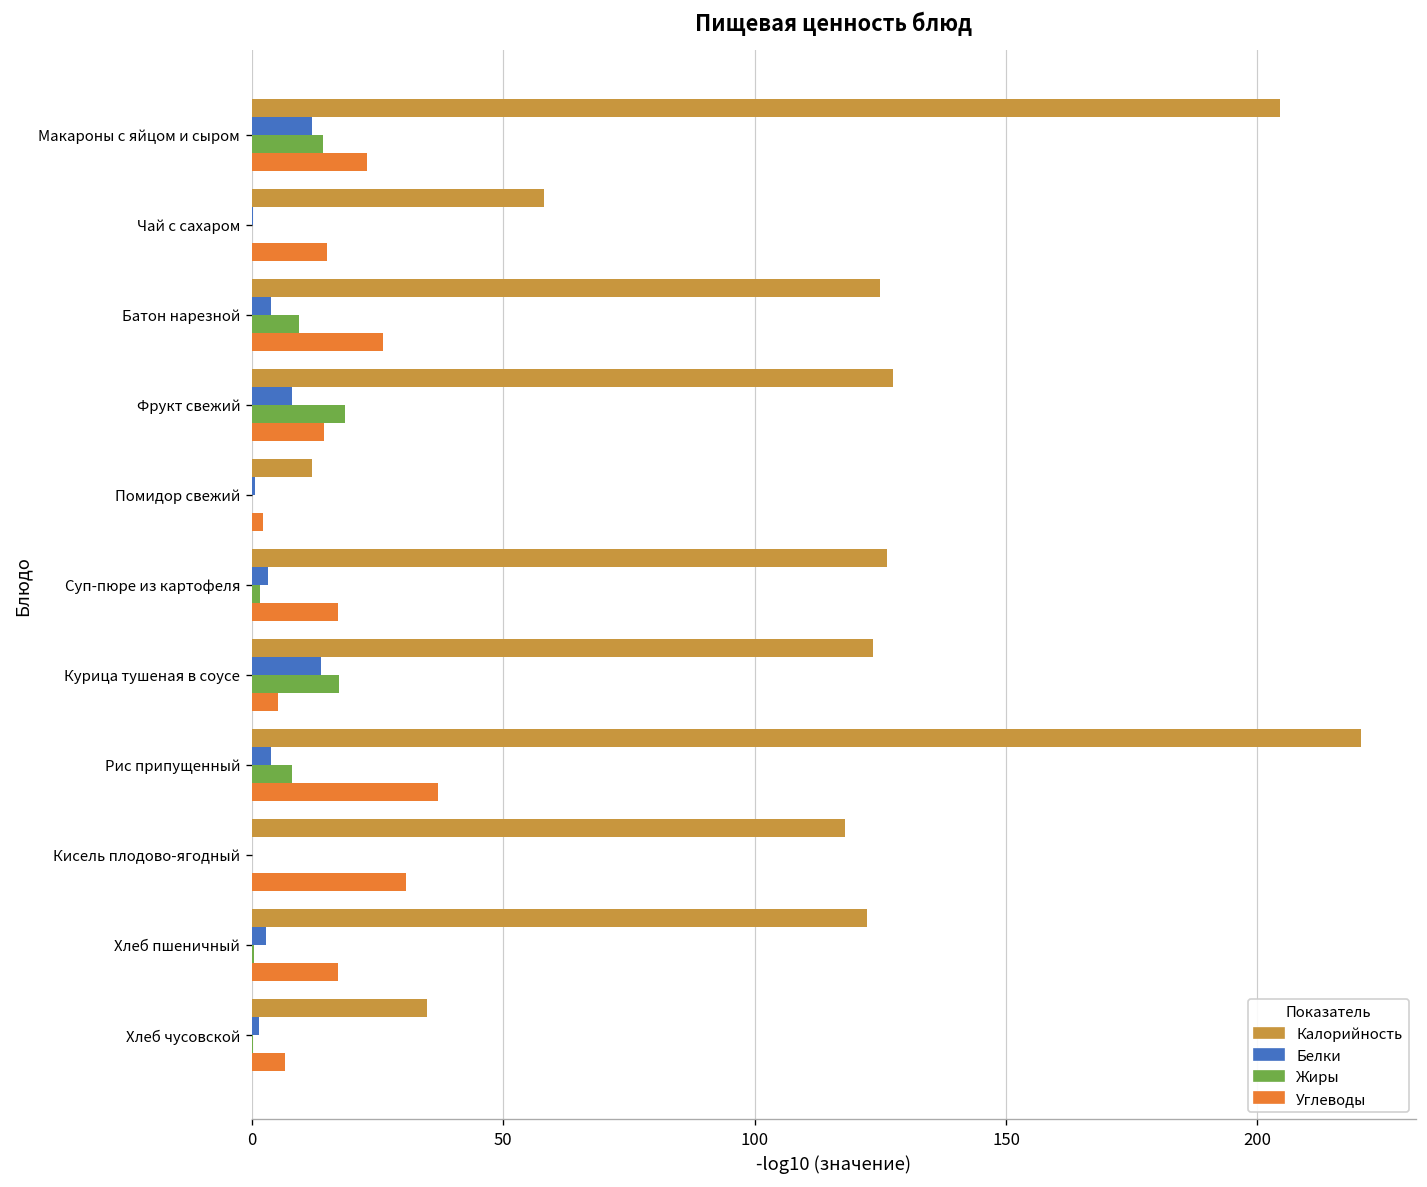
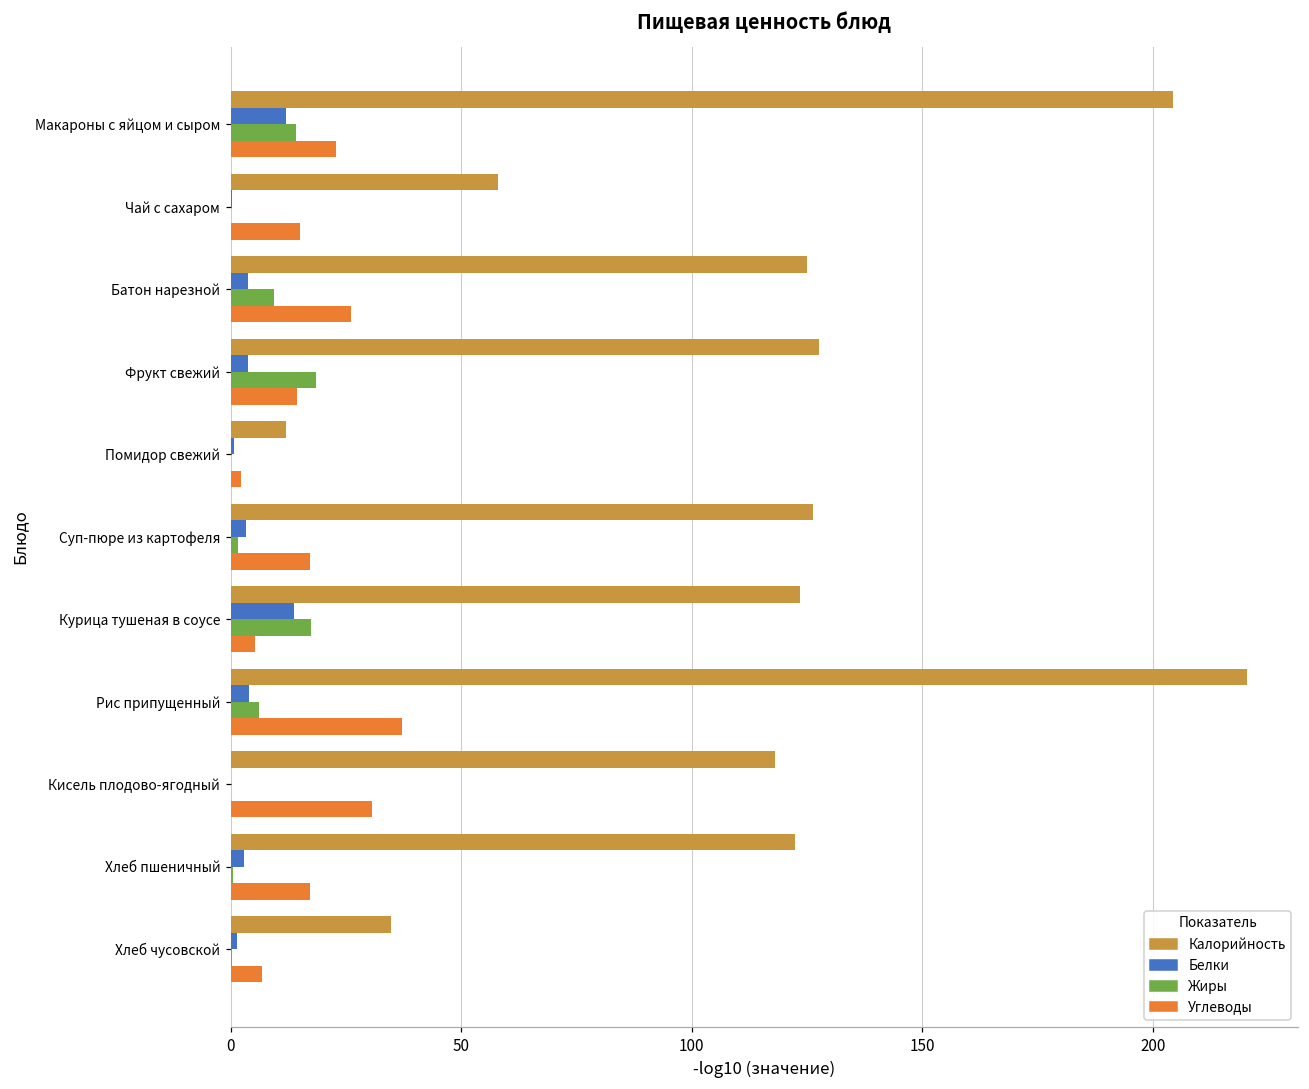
Белки, Фрукт свежий: 8 -> 4
Жиры, Рис припущенный: 8 -> 6
